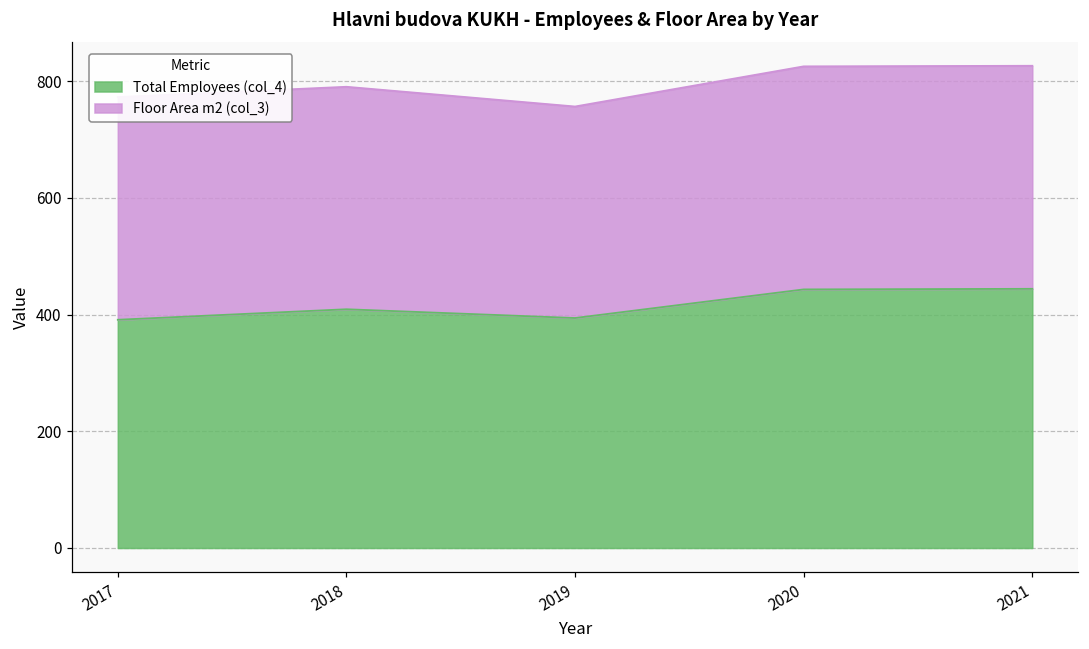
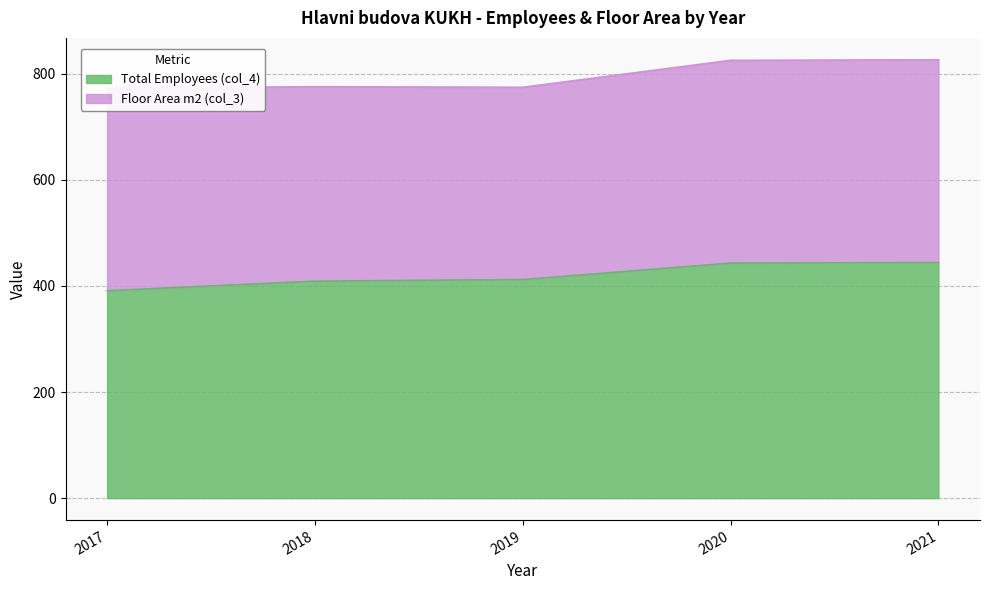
Floor Area m2 (col_3), 2018: 380 -> 370
Total Employees (col_4), 2019: 390 -> 410
